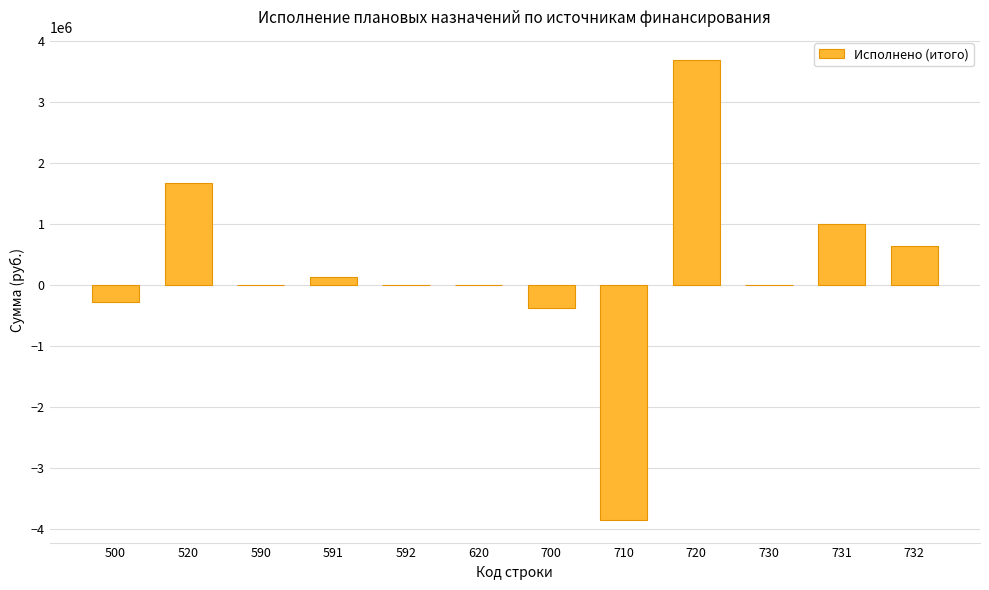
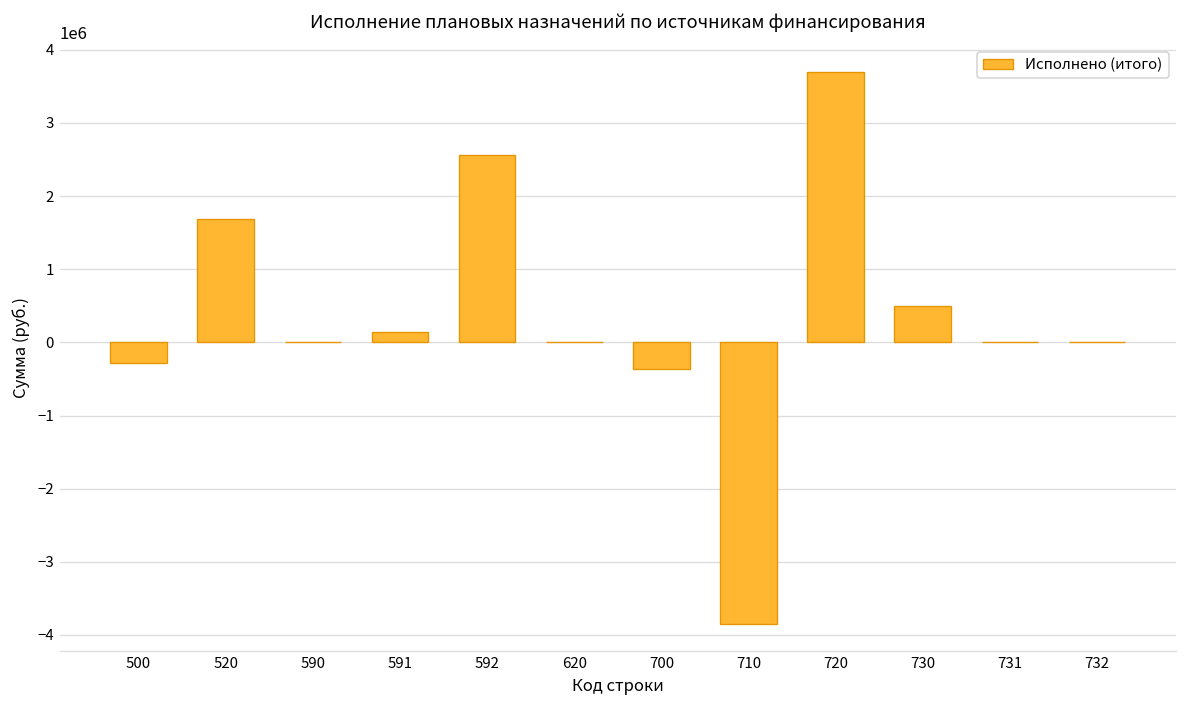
592: 0 -> 2600000
730: 0 -> 500000
731: 1000000 -> 0
732: 700000 -> 0
